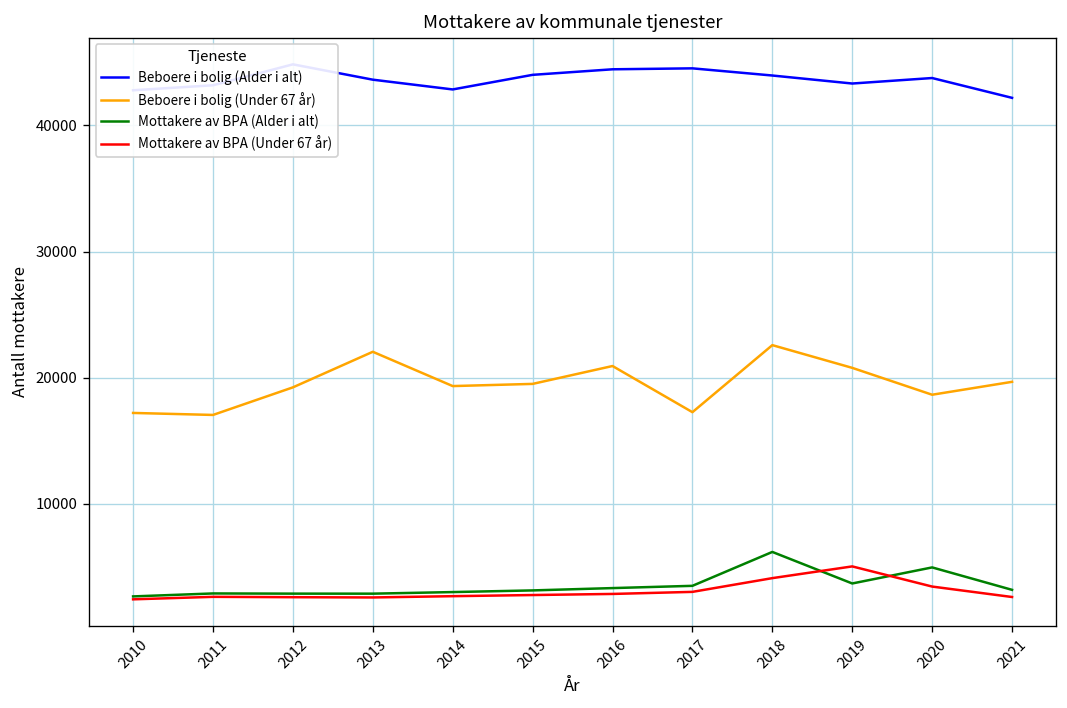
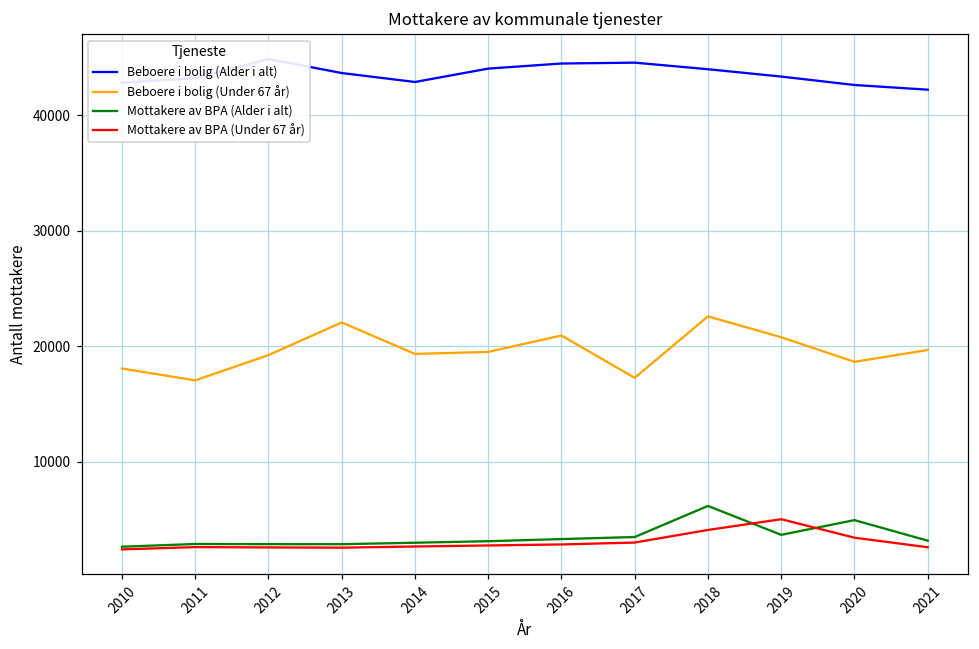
Beboere i bolig (Under 67 år), 2010: 17200 -> 18100
Beboere i bolig (Alder i alt), 2020: 43800 -> 42600
